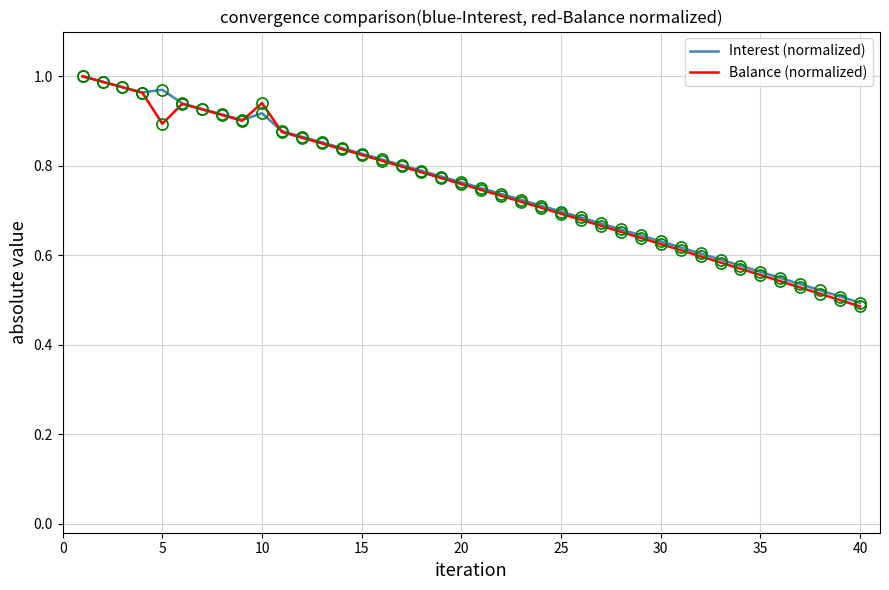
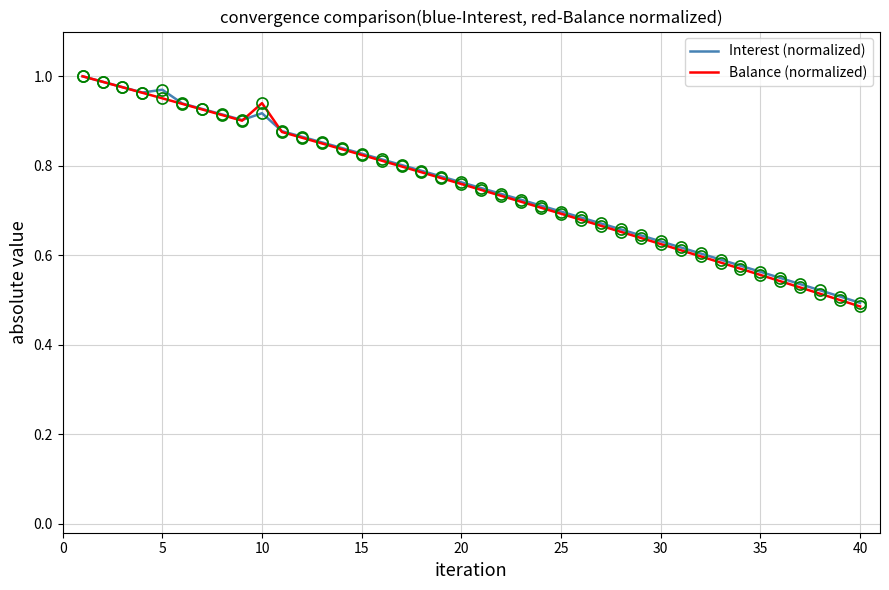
Balance (normalized), 5: 0.89 -> 0.95
